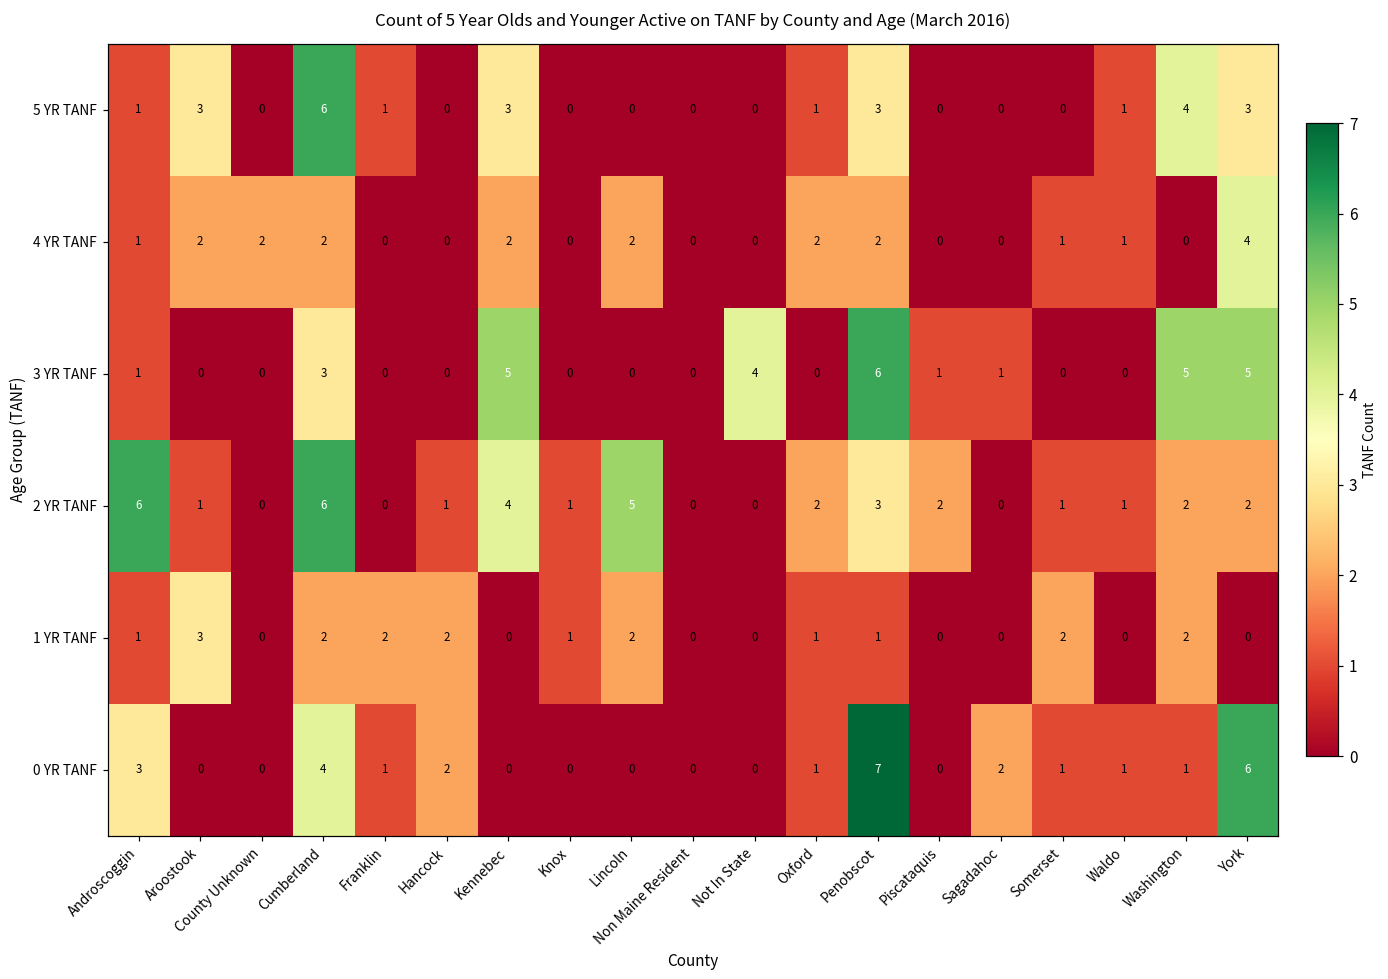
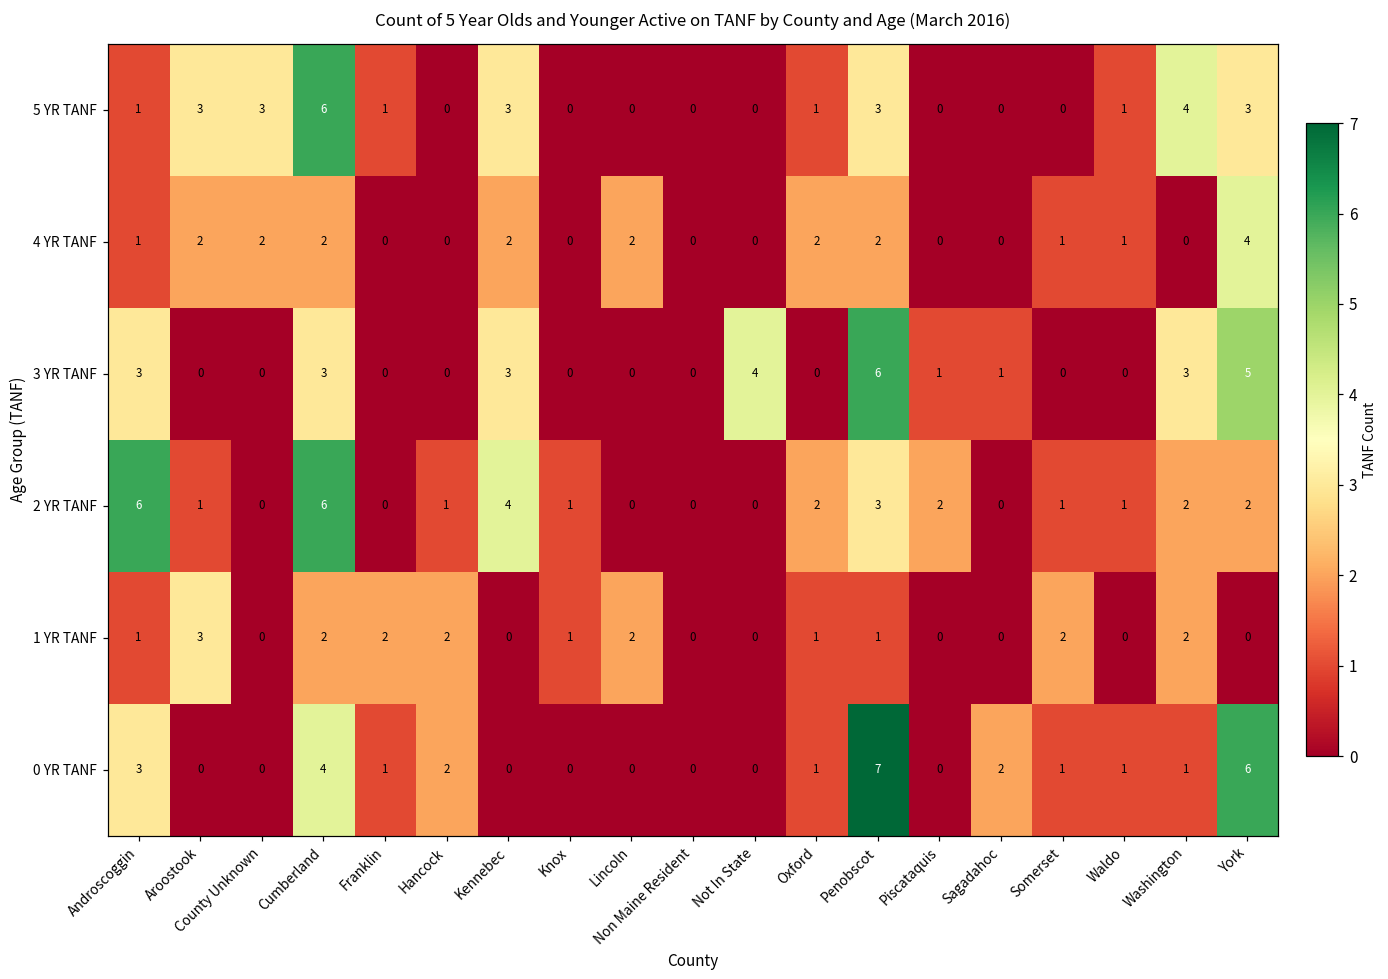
5 YR TANF, County Unknown: 0 -> 3
3 YR TANF, Androscoggin: 1 -> 3
3 YR TANF, Kennebec: 5 -> 3
3 YR TANF, Washington: 5 -> 3
2 YR TANF, Lincoln: 5 -> 0
